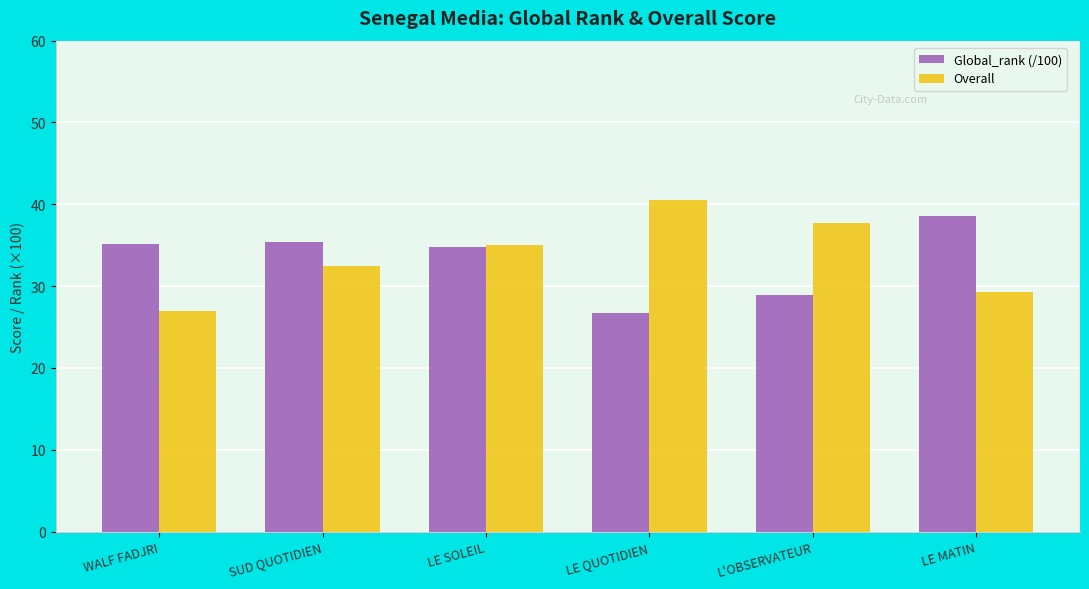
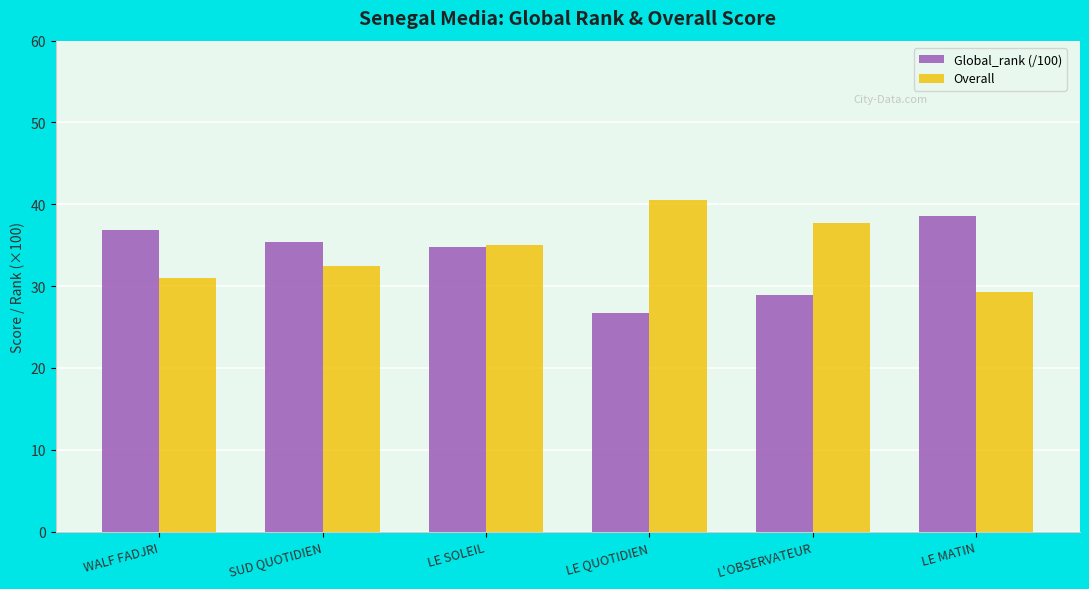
Global_rank (/100), WALF FADJRI: 35 -> 37
Overall, WALF FADJRI: 27 -> 31
